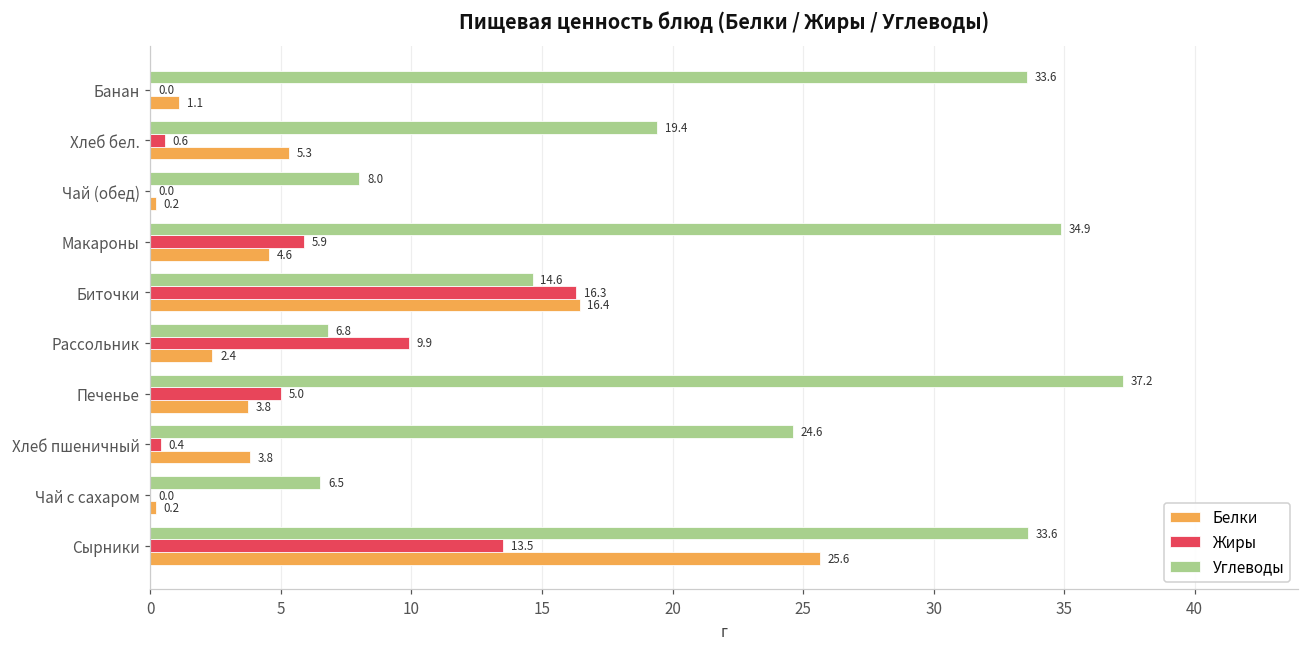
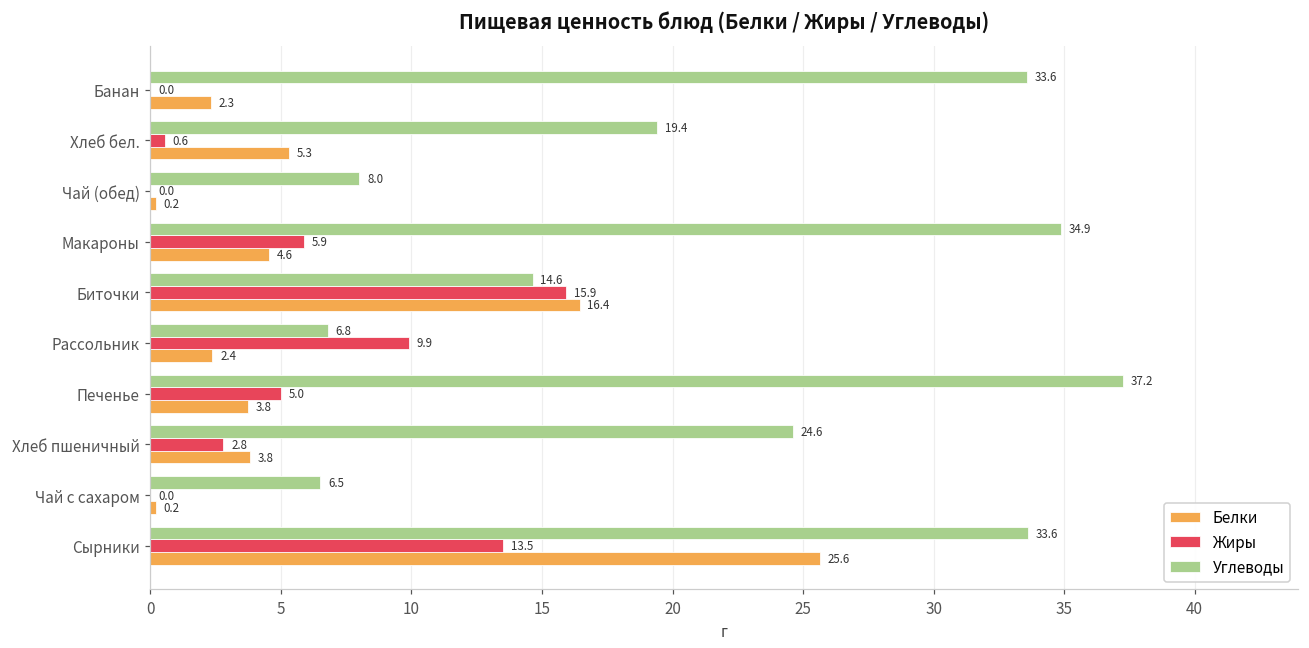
Белки, Банан: 1.1 -> 2.3
Жиры, Биточки: 16.3 -> 15.9
Жиры, Хлеб пшеничный: 0.4 -> 2.8
